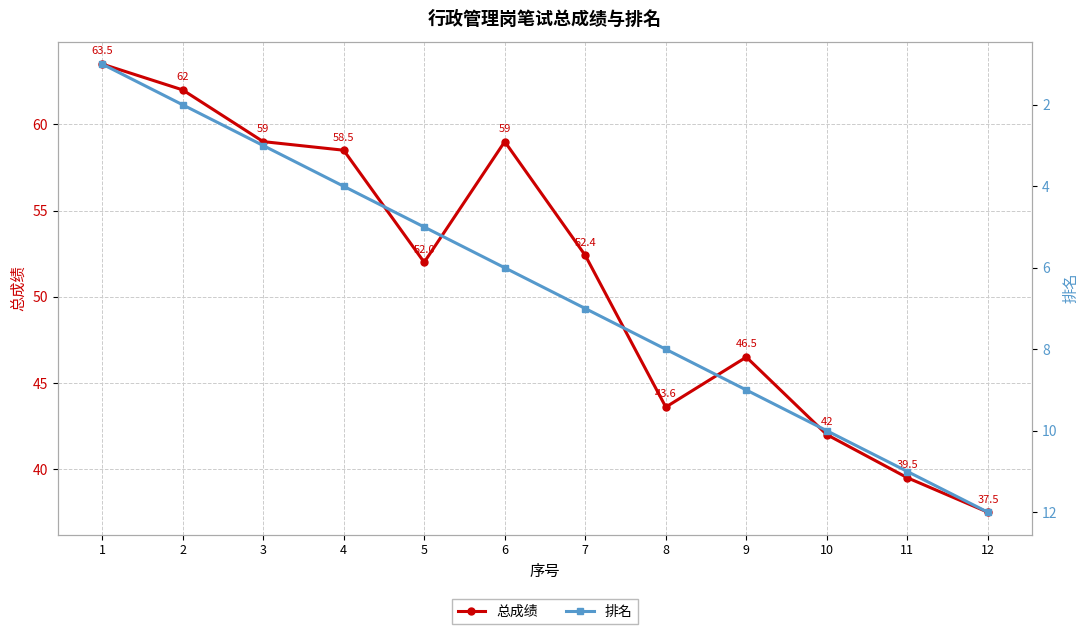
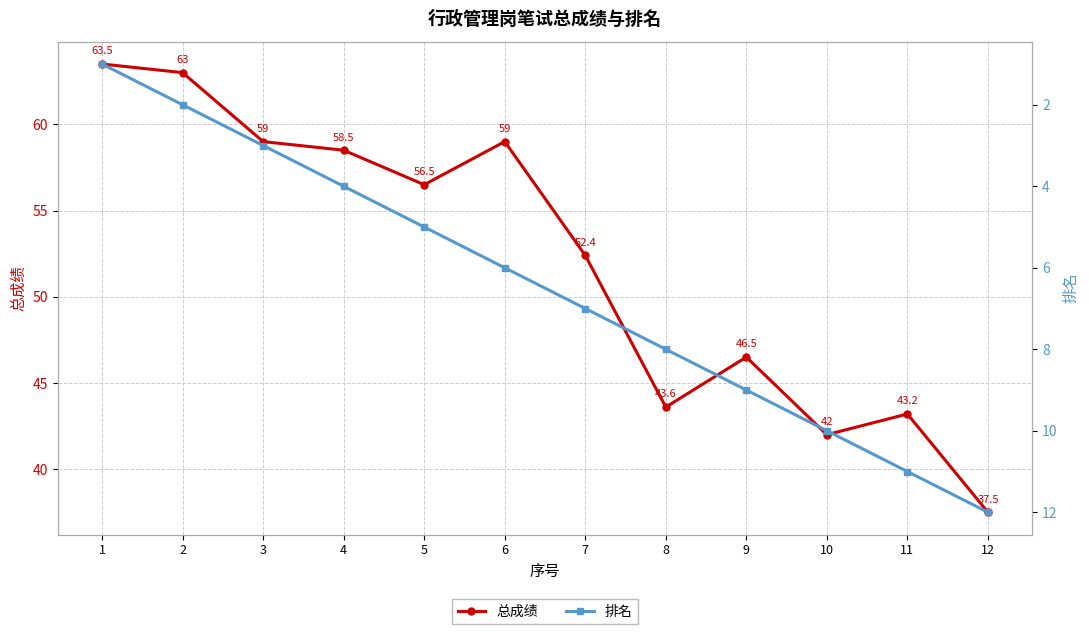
总成绩, 2: 62 -> 63
总成绩, 5: 52.0 -> 56.5
总成绩, 11: 39.5 -> 43.2
